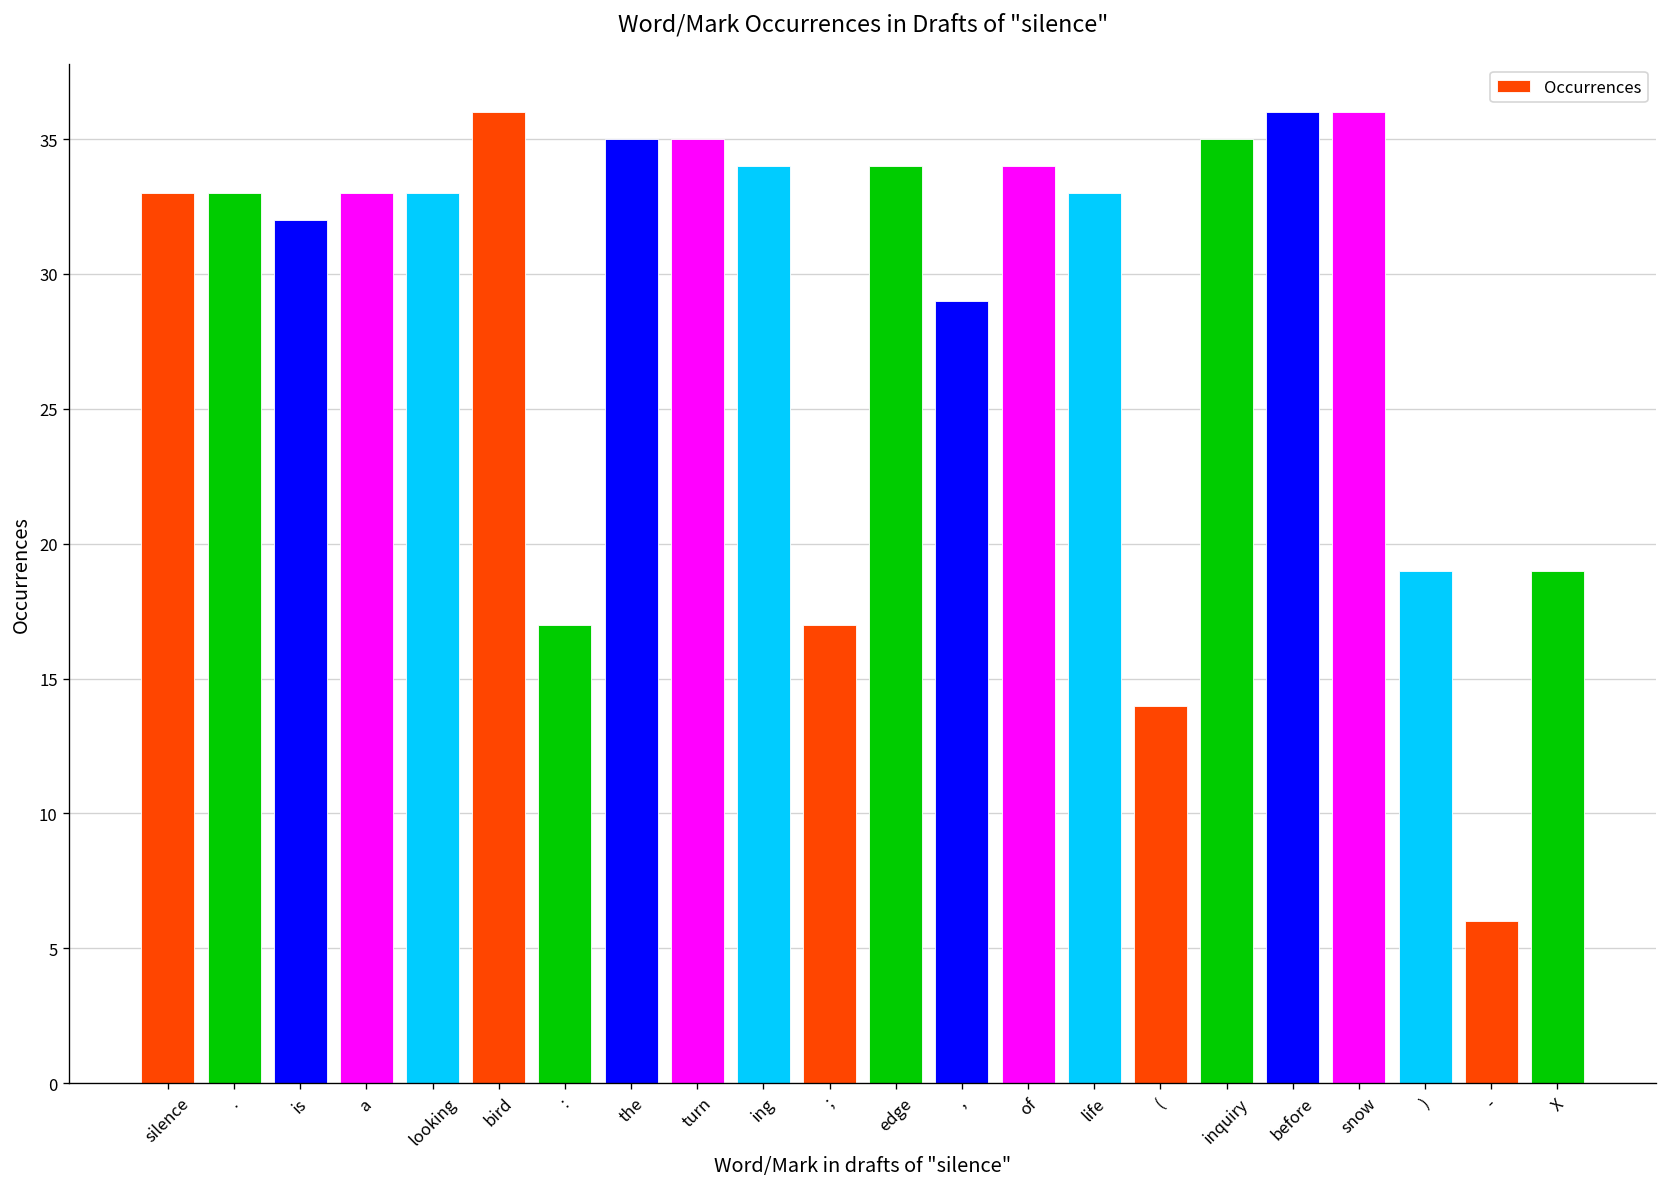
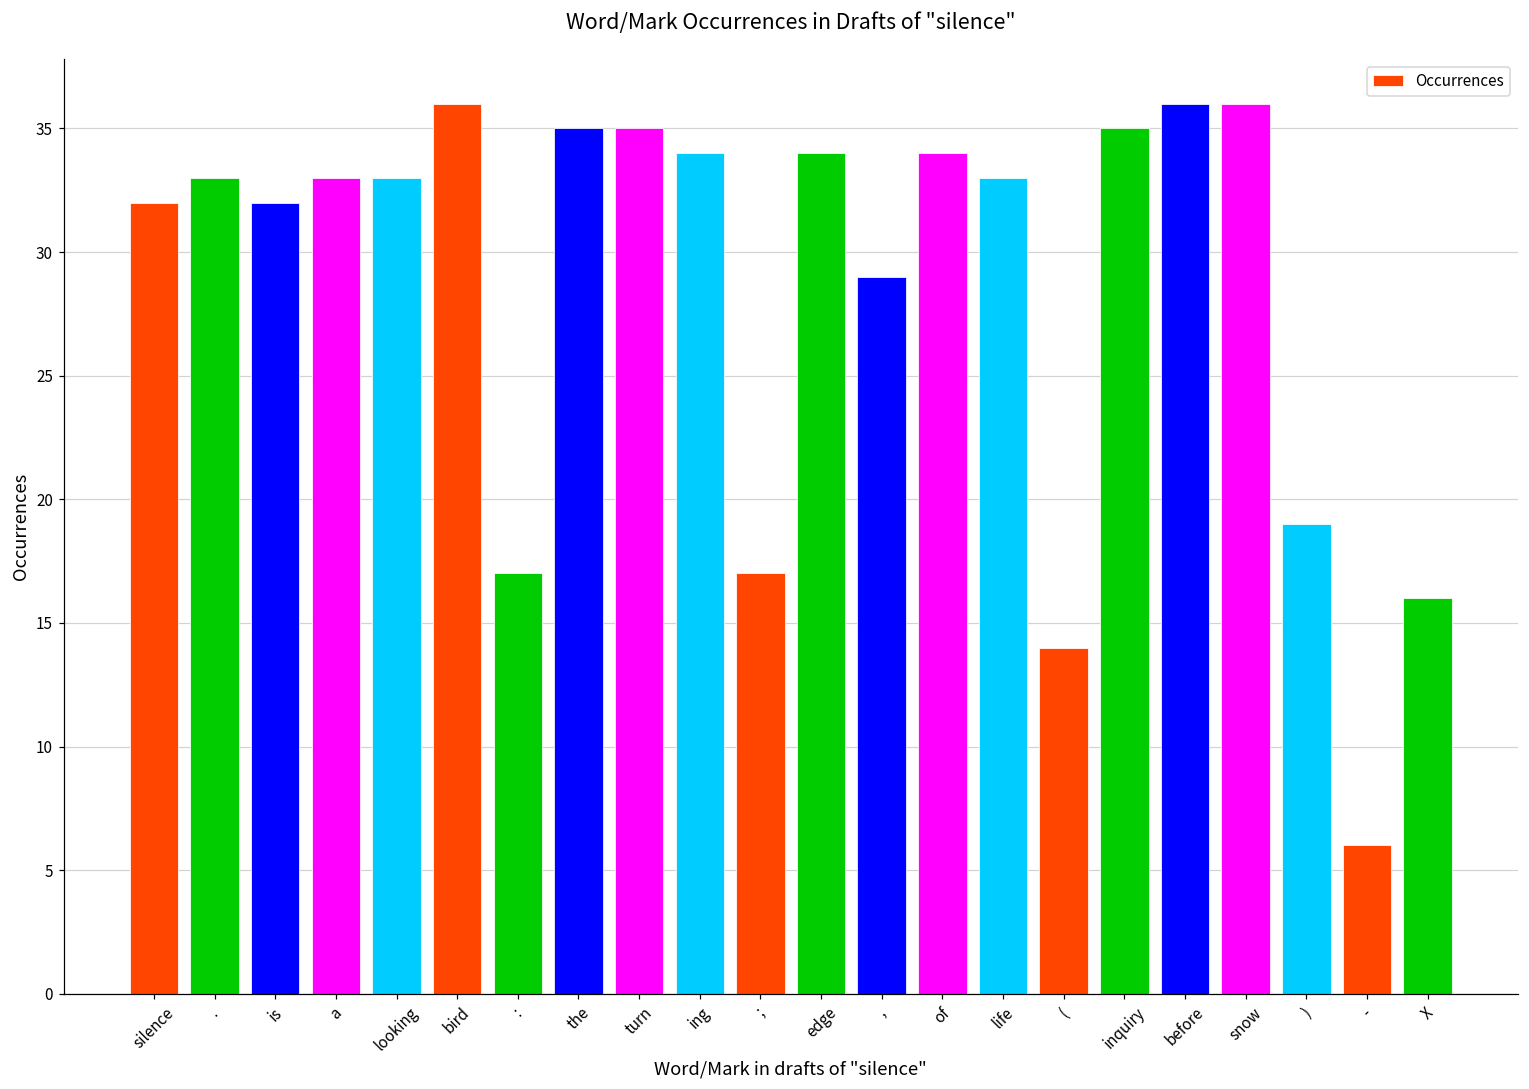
silence: 33 -> 32
X: 19 -> 16
